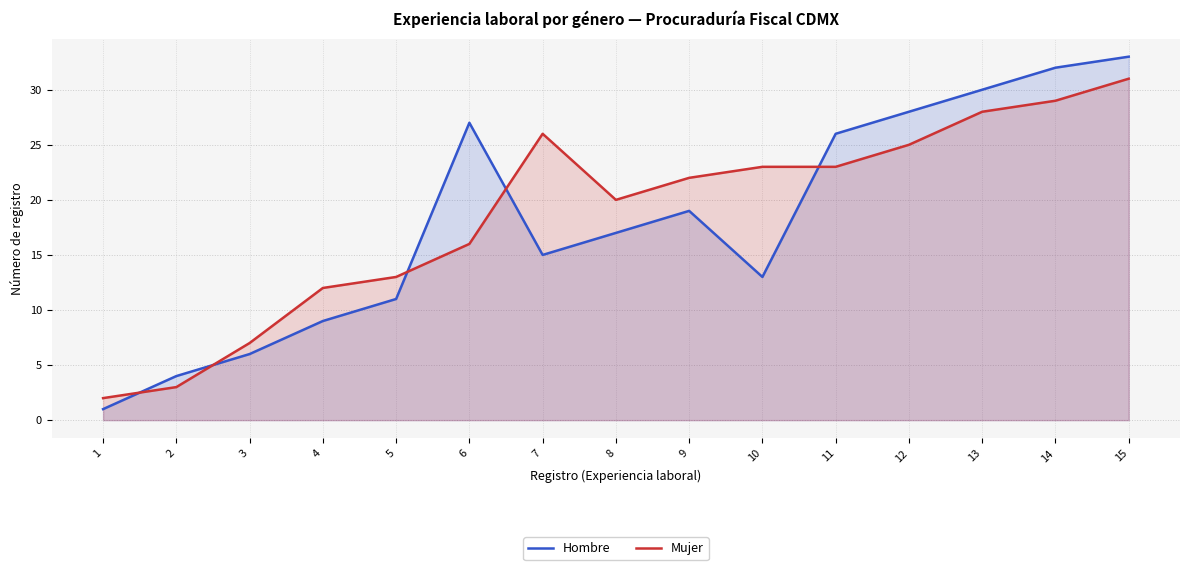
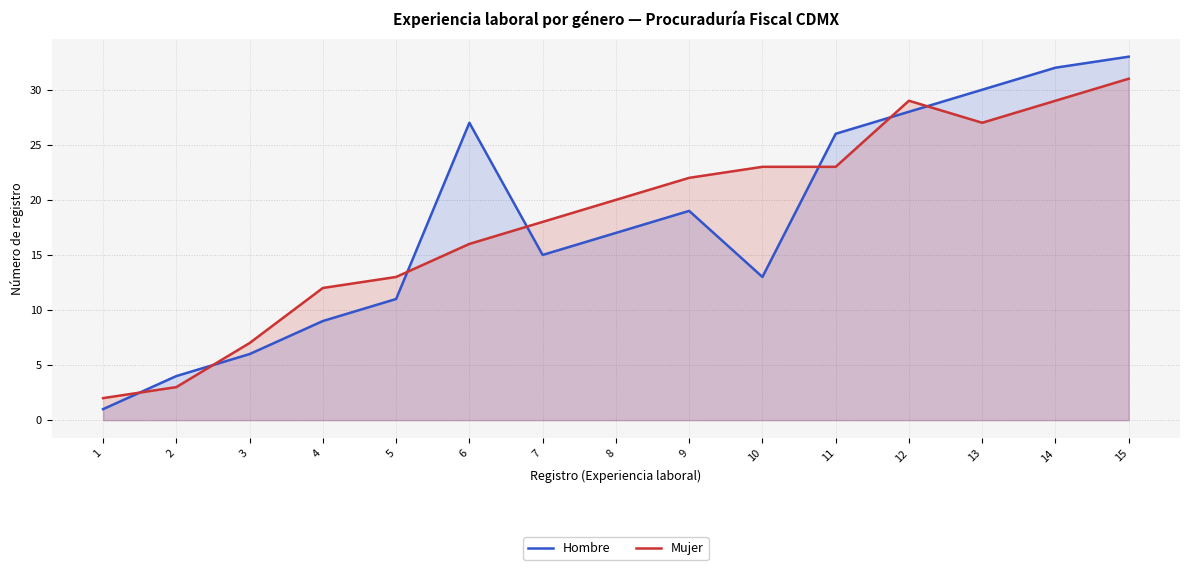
Mujer, 7: 26 -> 18
Mujer, 12: 25 -> 29
Mujer, 13: 28 -> 27
